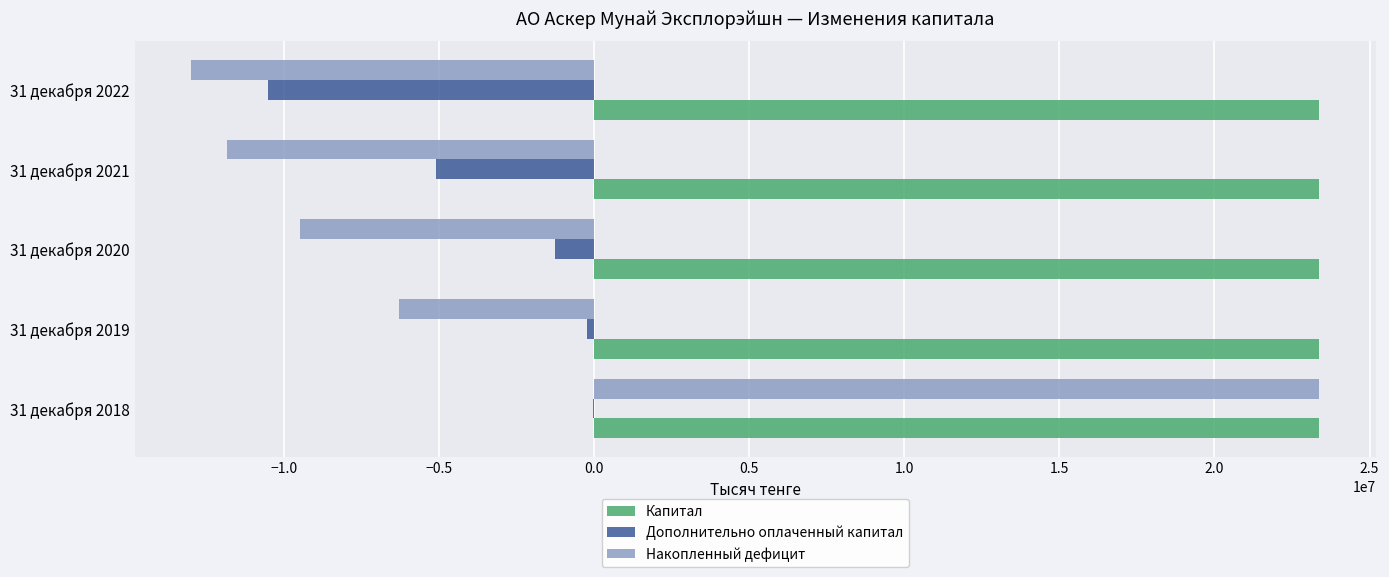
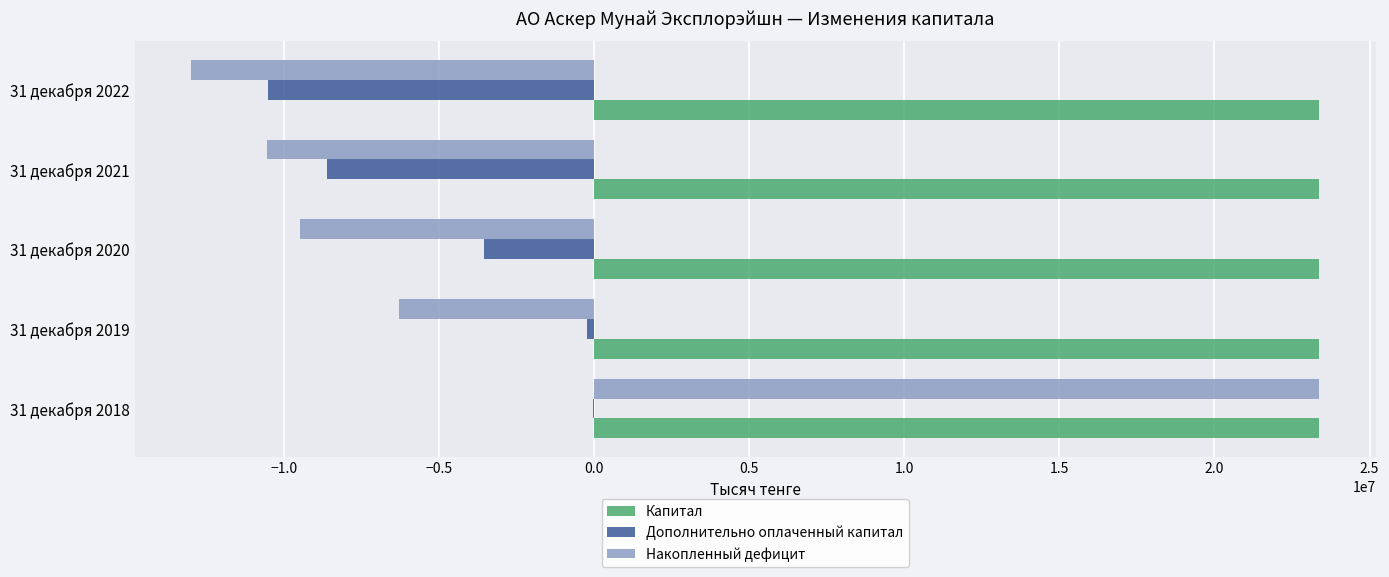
Накопленный дефицит, 31 декабря 2021: -11800000 -> -10500000
Дополнительно оплаченный капитал, 31 декабря 2021: -5100000 -> -8600000
Дополнительно оплаченный капитал, 31 декабря 2020: -1300000 -> -3600000
